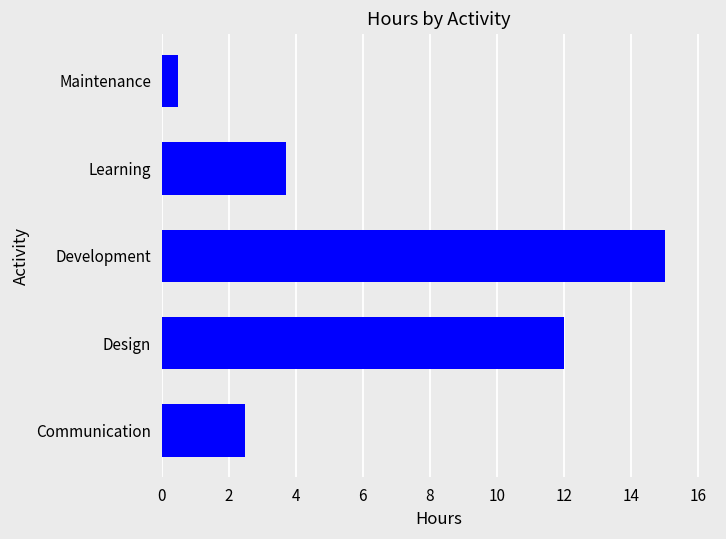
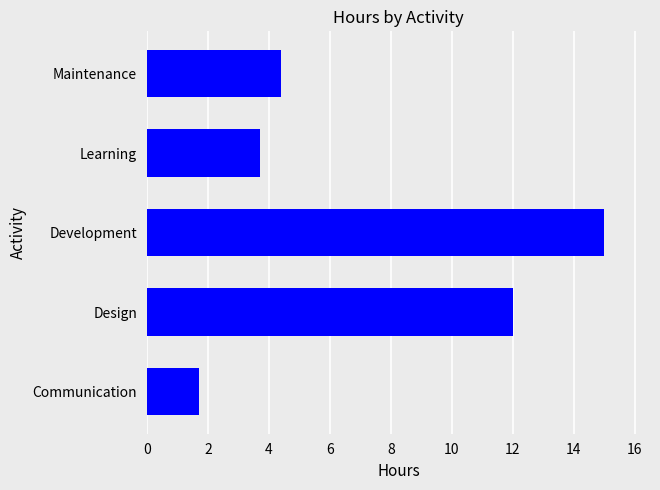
Maintenance: 0.5 -> 4.4
Communication: 2.5 -> 1.7
